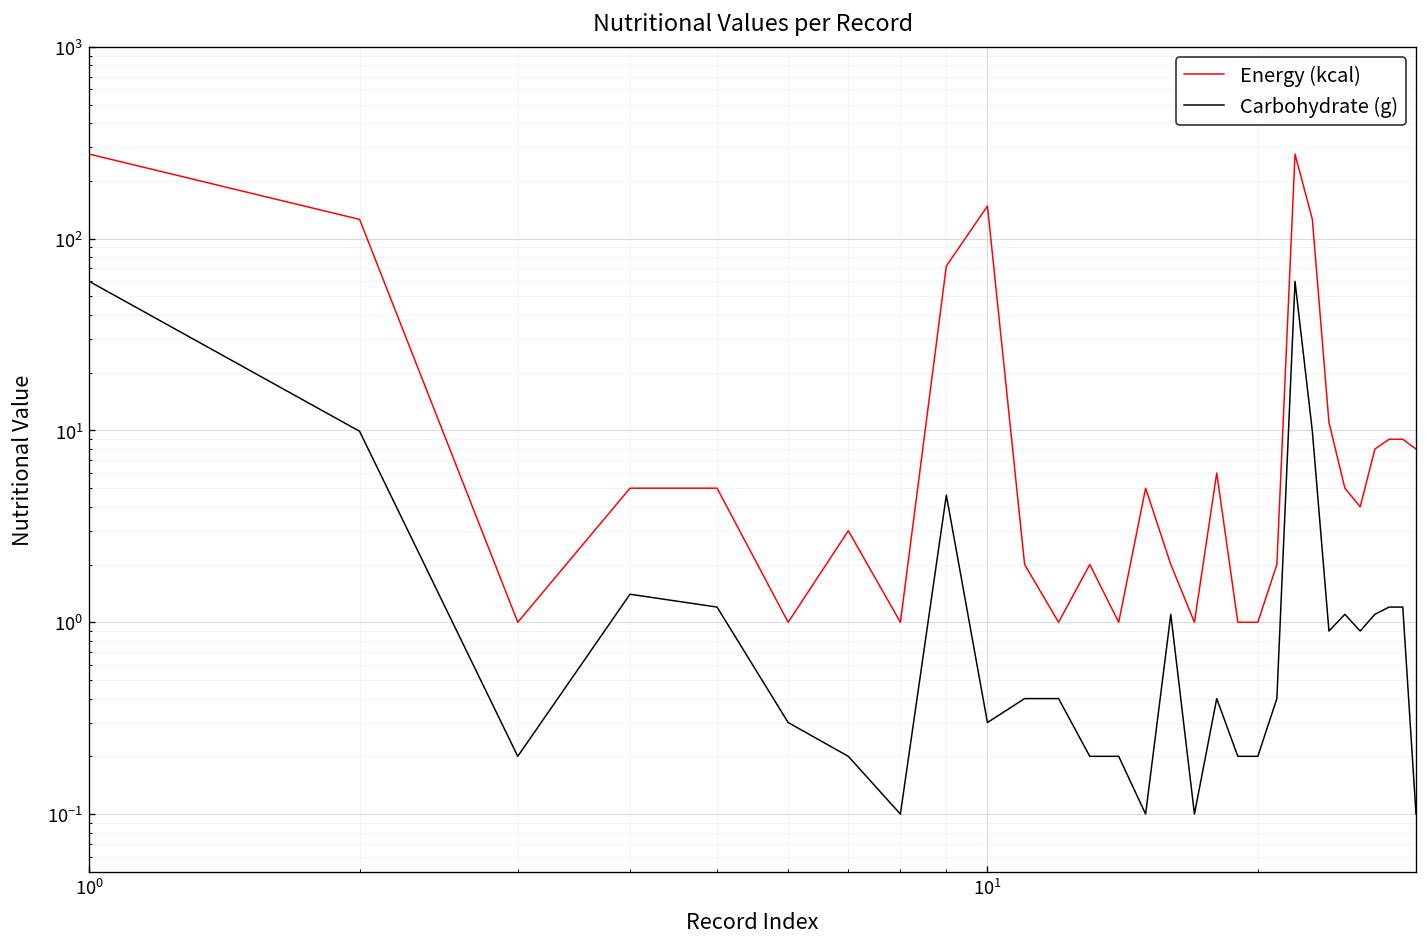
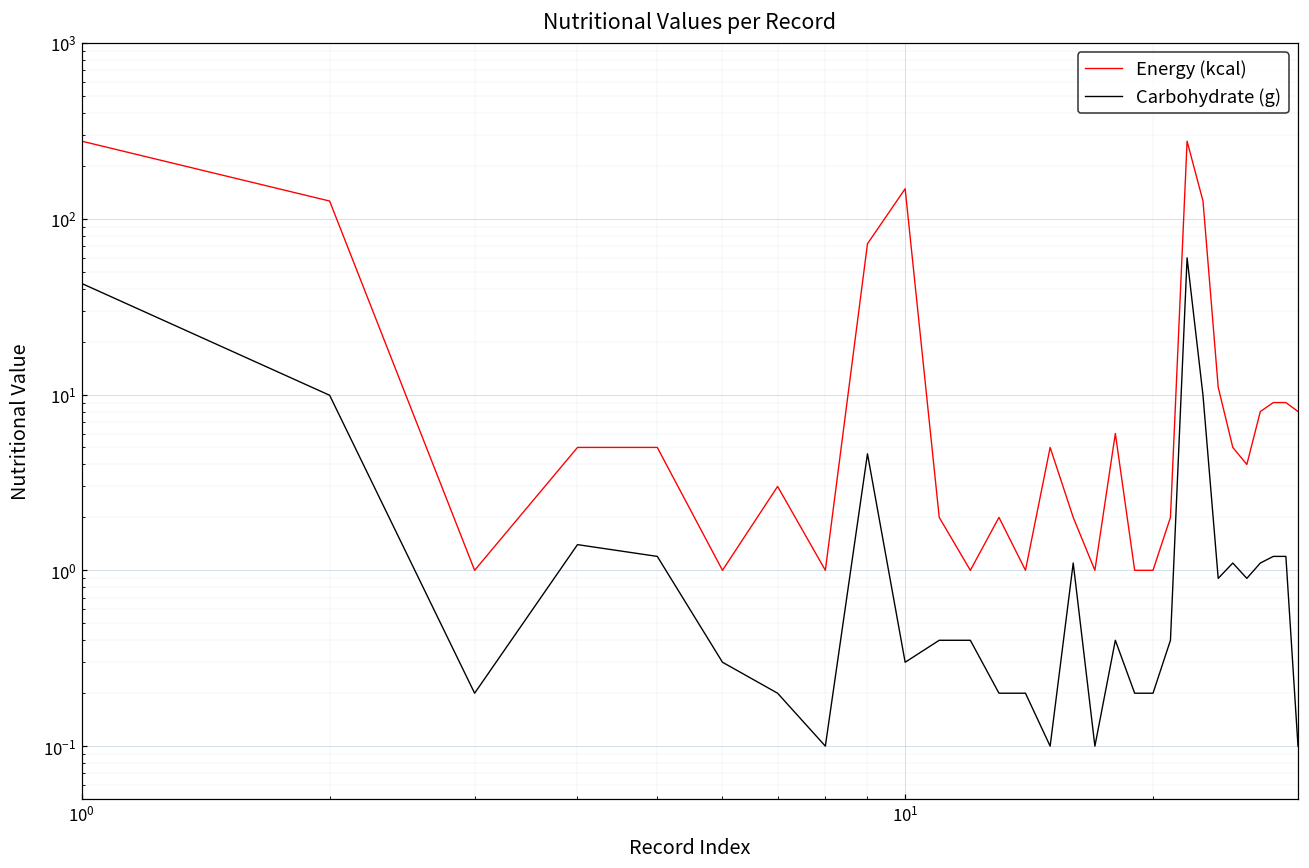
Carbohydrate (g), 10^0: 60 -> 43
